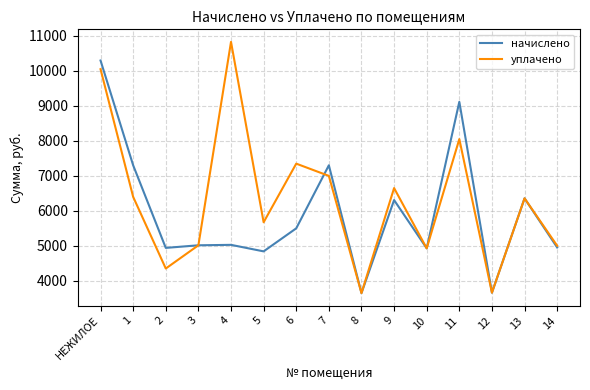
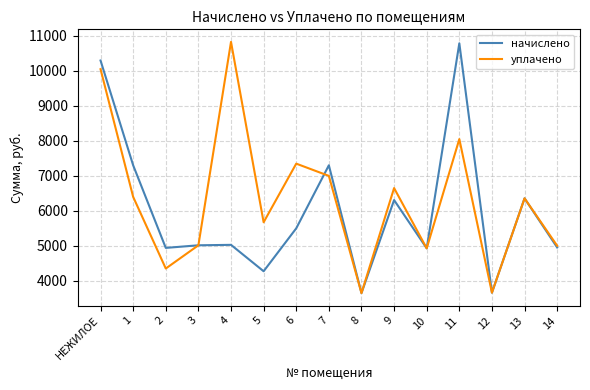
начислено, 5: 4800 -> 4300
начислено, 11: 9100 -> 10800
